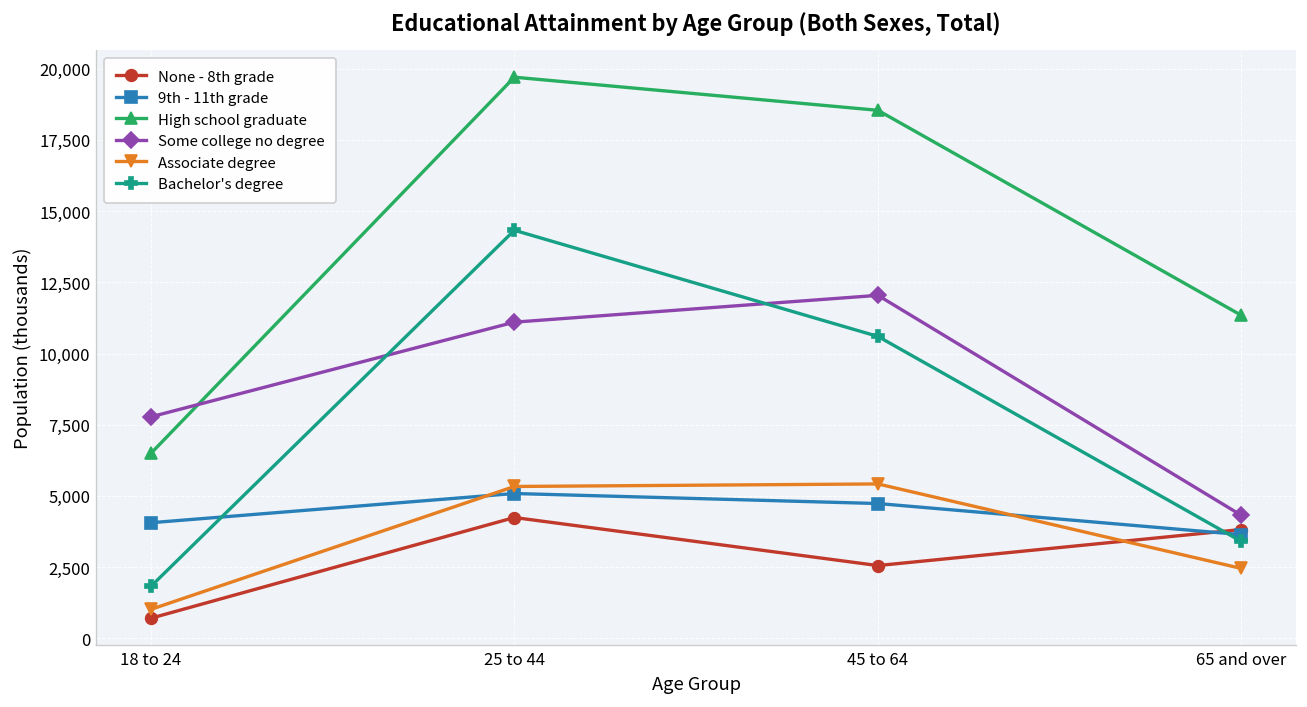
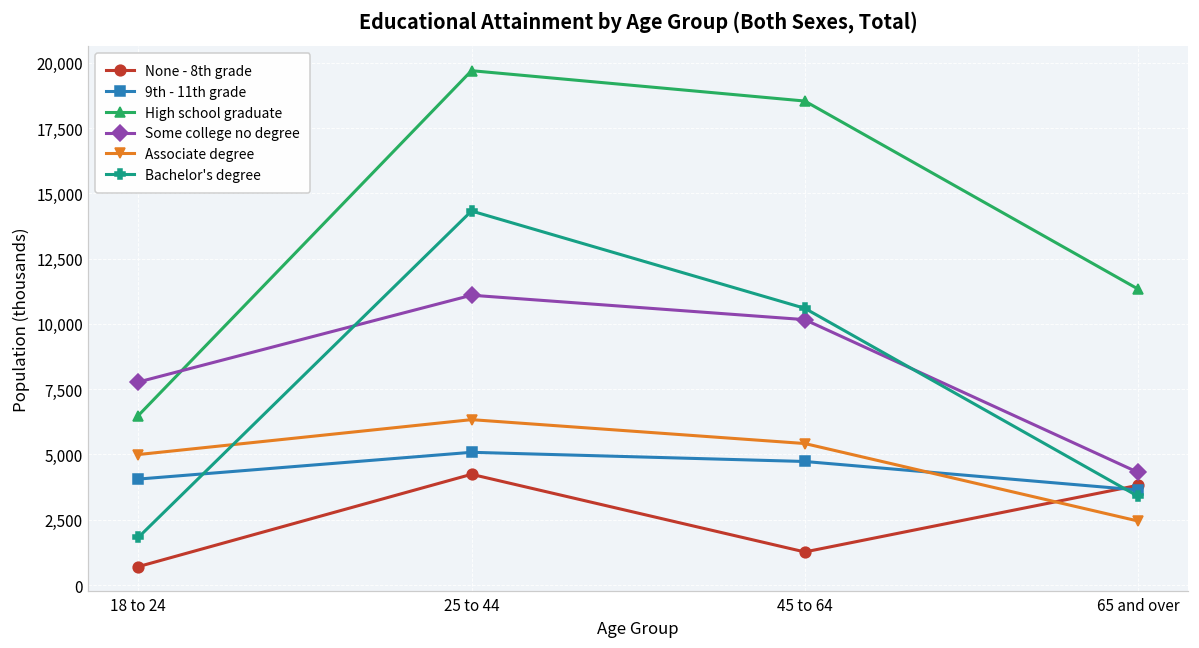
Associate degree, 18 to 24: 1,000 -> 5,000
Associate degree, 25 to 44: 5,300 -> 6,300
None - 8th grade, 45 to 64: 2,600 -> 1,300
Some college no degree, 45 to 64: 12,000 -> 10,200
